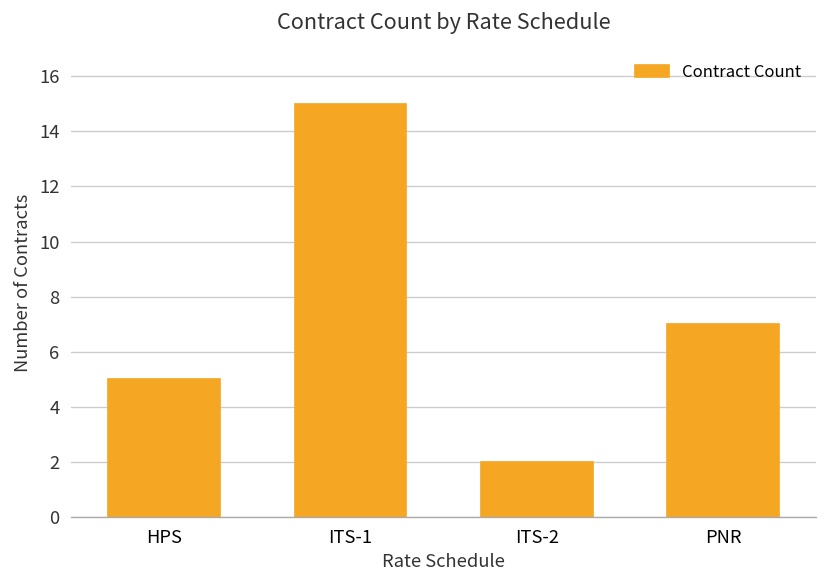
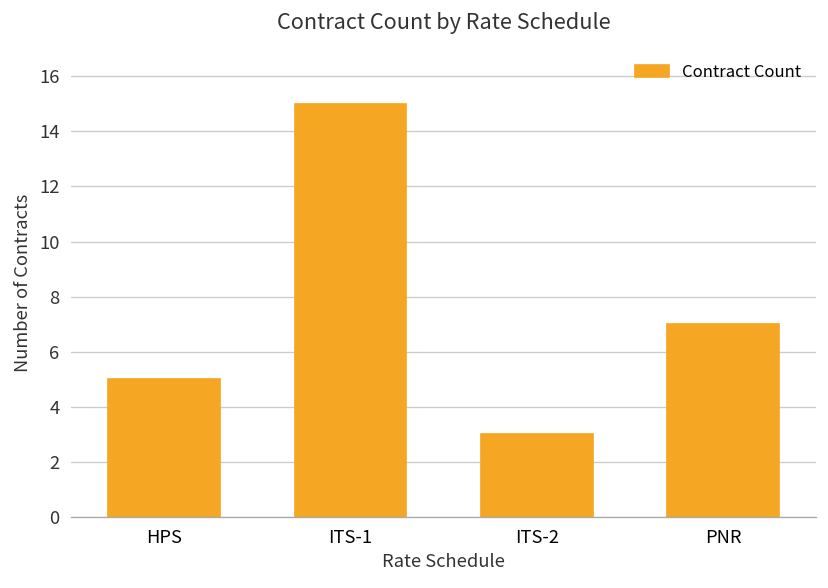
ITS-2: 2 -> 3
